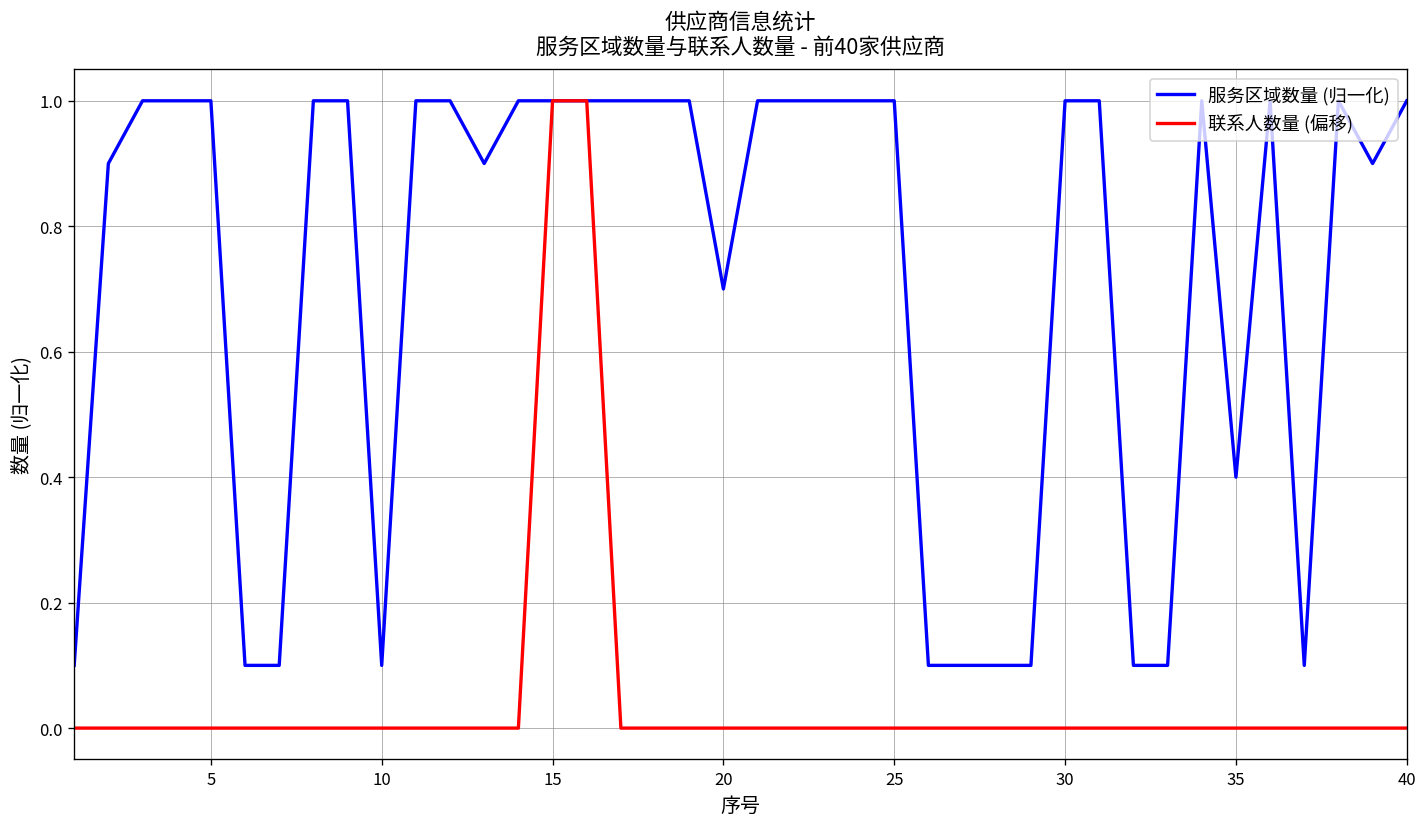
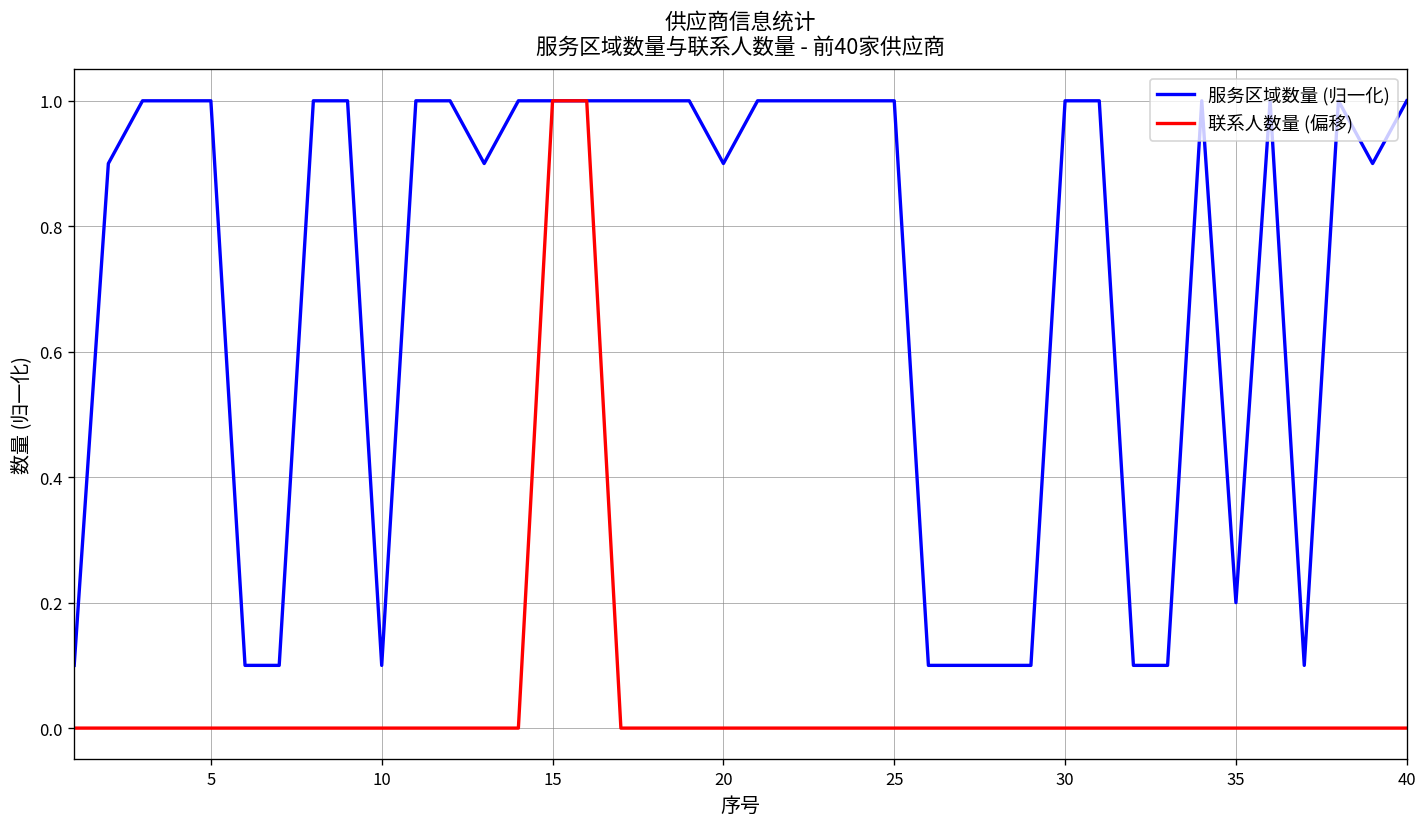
服务区域数量 (归一化), 20: 0.70 -> 0.90
服务区域数量 (归一化), 35: 0.40 -> 0.20
